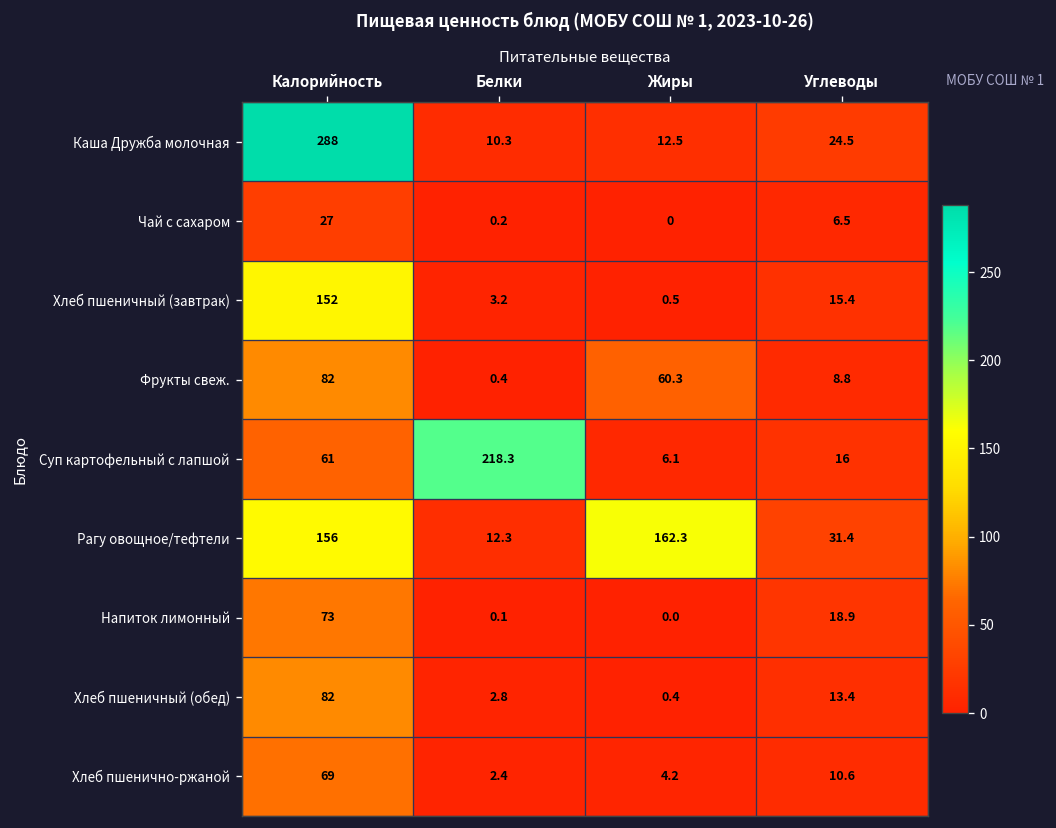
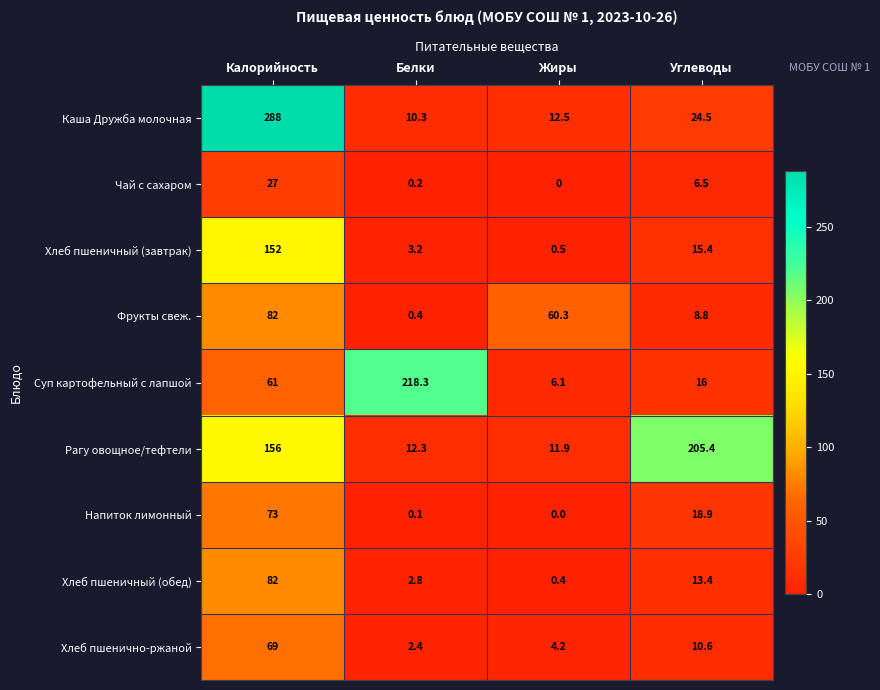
Рагу овощное/тефтели, Жиры: 162.3 -> 11.9
Рагу овощное/тефтели, Углеводы: 31.4 -> 205.4
